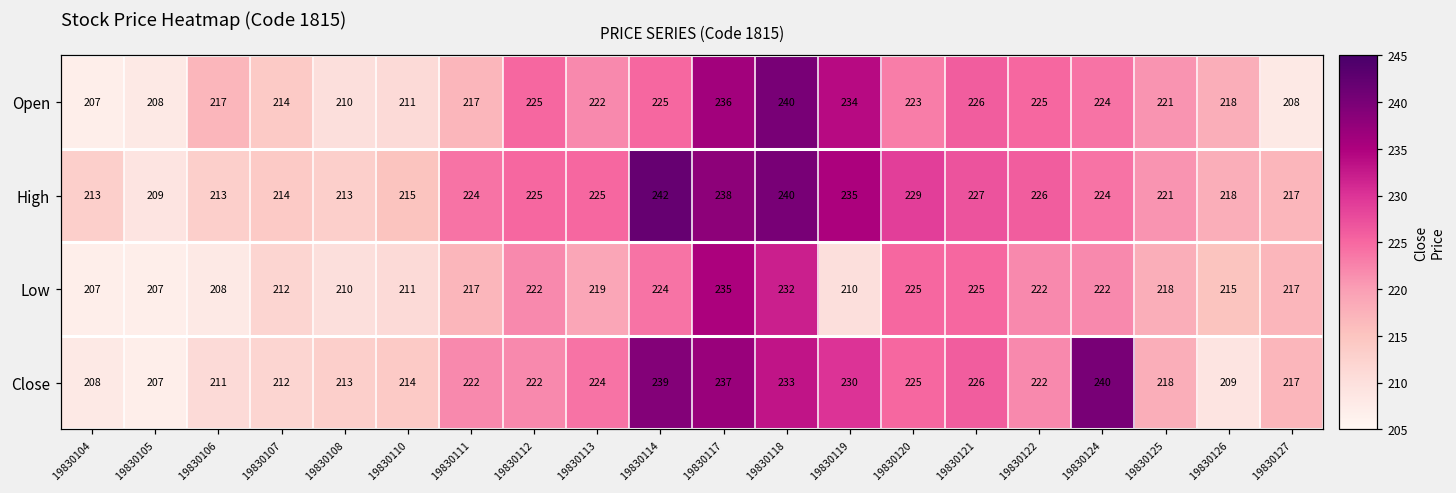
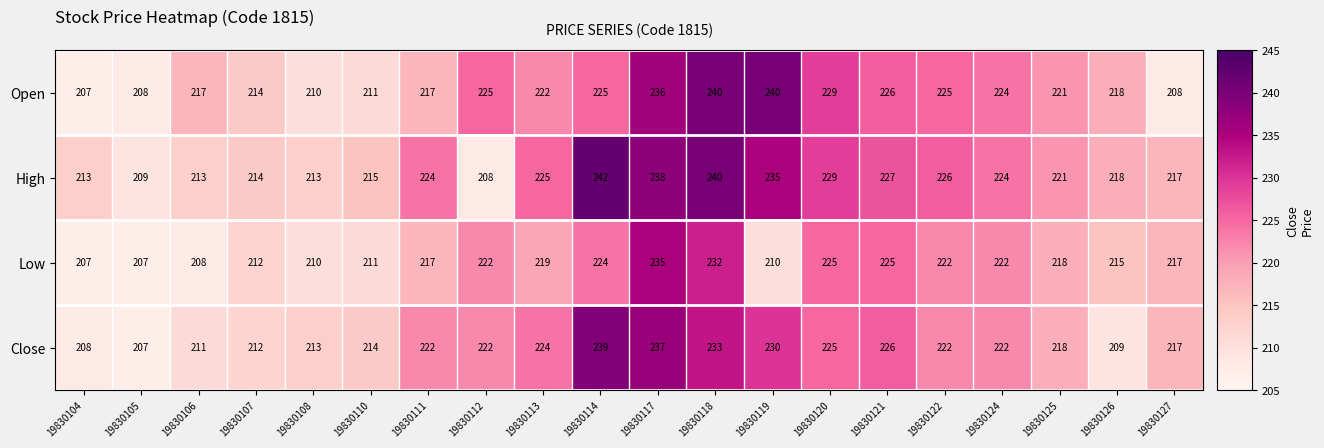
Open, 19830119: 234 -> 240
Open, 19830120: 223 -> 229
High, 19830112: 225 -> 208
Close, 19830124: 240 -> 222
